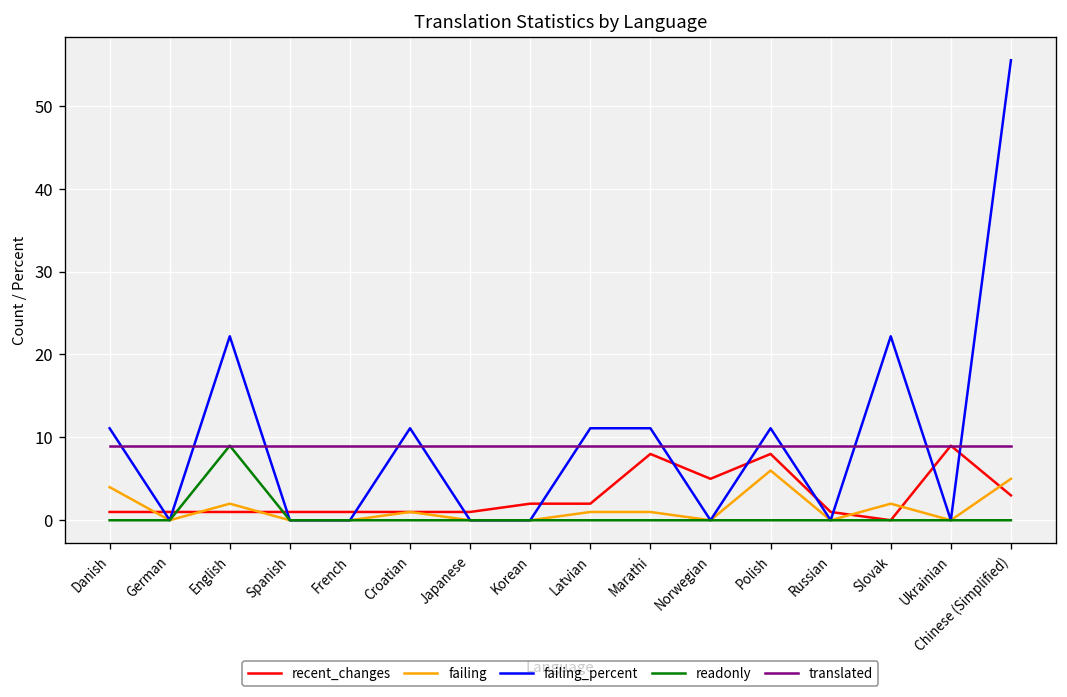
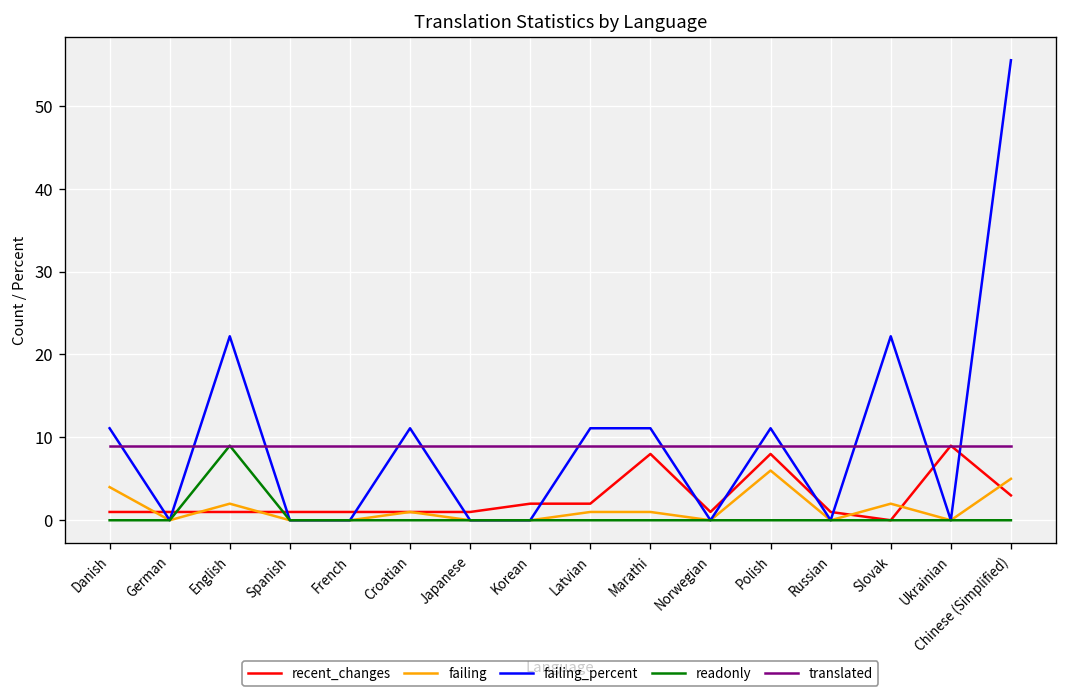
recent_changes, Norwegian: 5 -> 1
